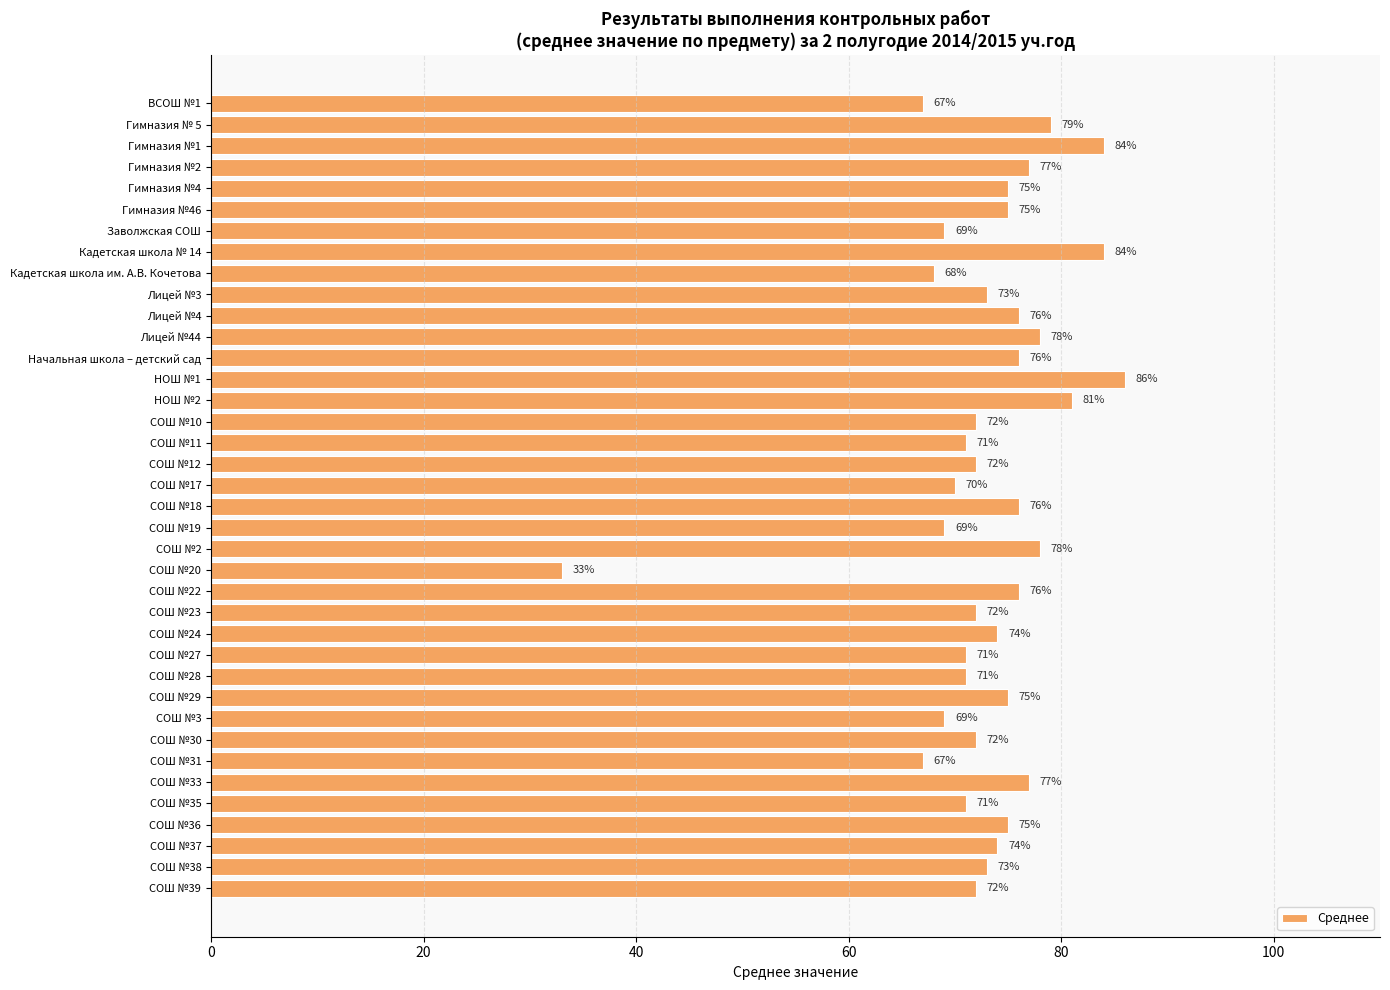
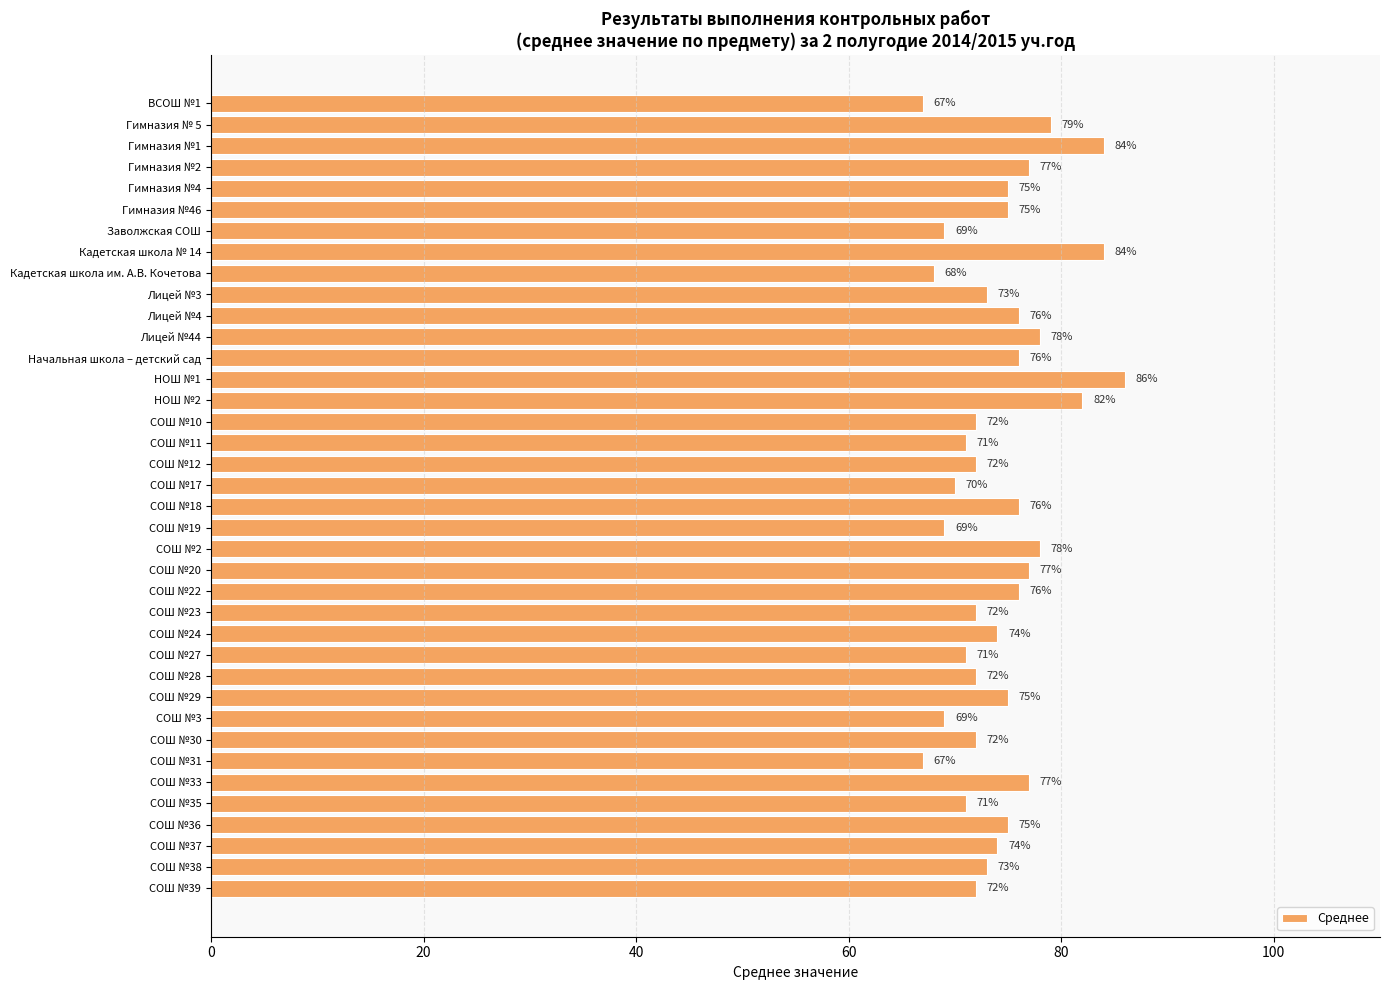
НОШ №2: 81% -> 82%
СОШ №20: 33% -> 77%
СОШ №28: 71% -> 72%
